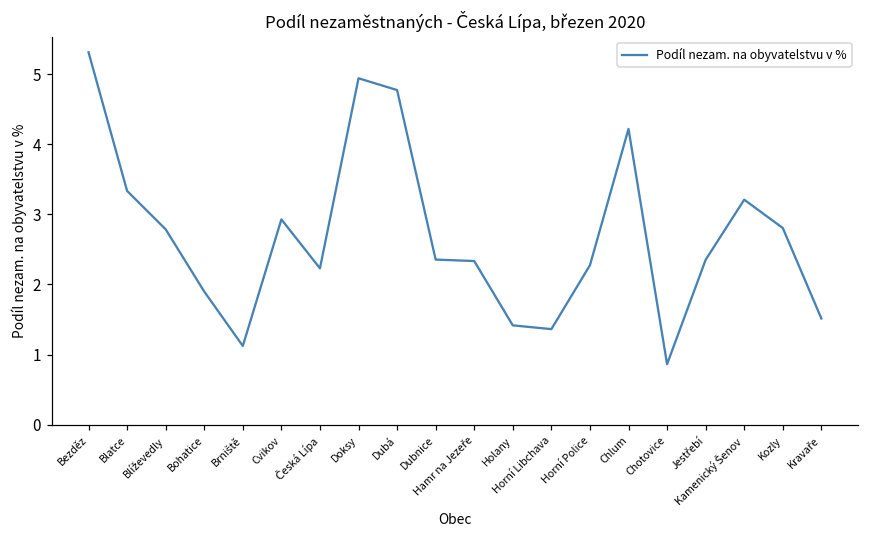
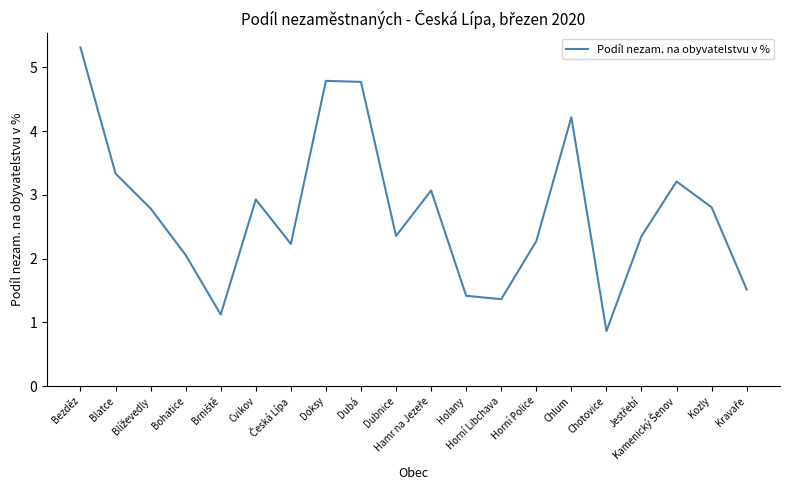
Bohatice: 1.9 -> 2.1
Doksy: 4.9 -> 4.8
Hamr na Jezeře: 2.3 -> 3.1
